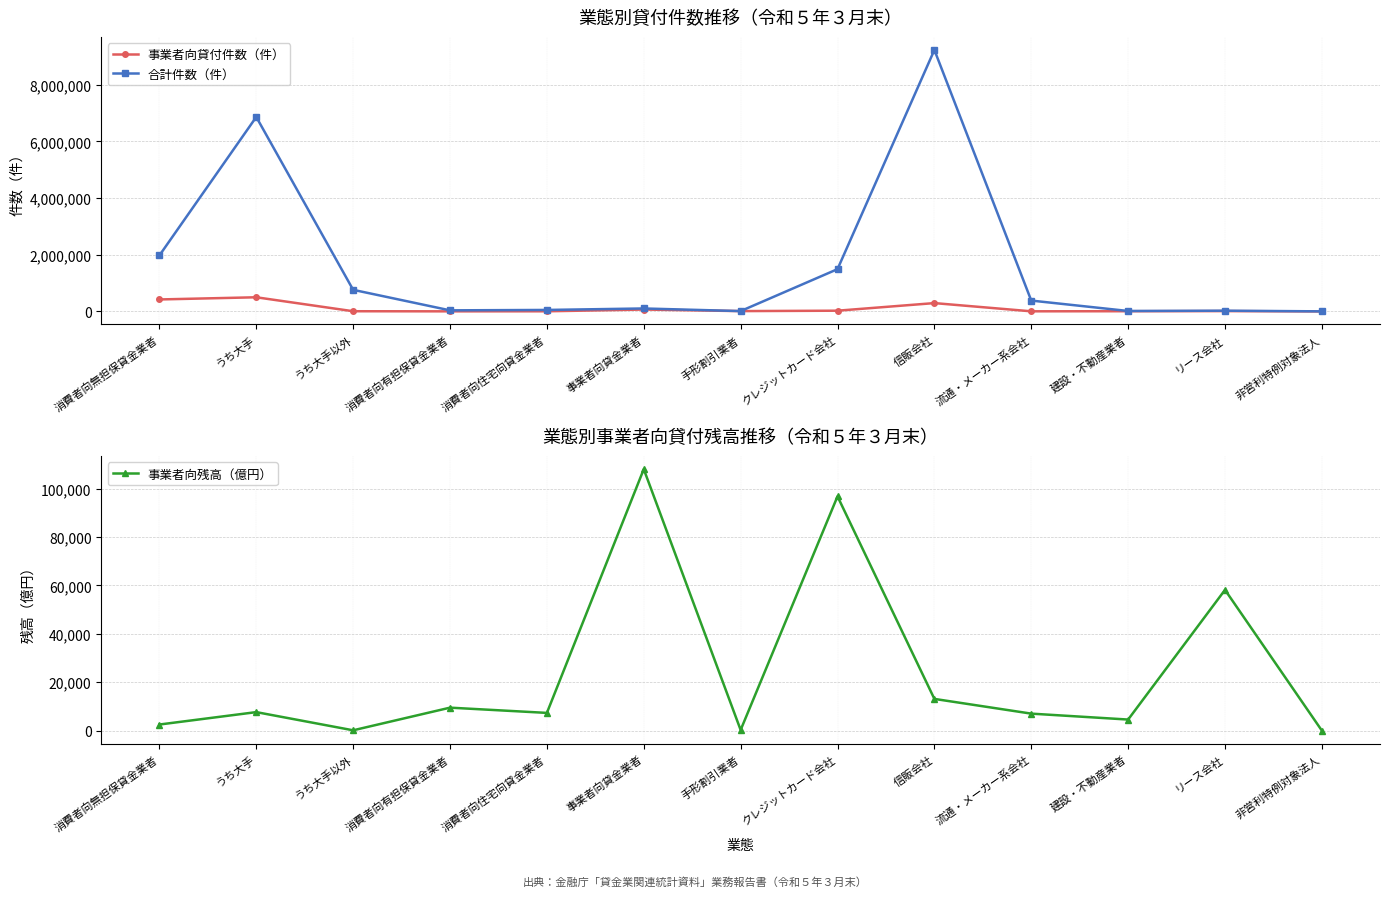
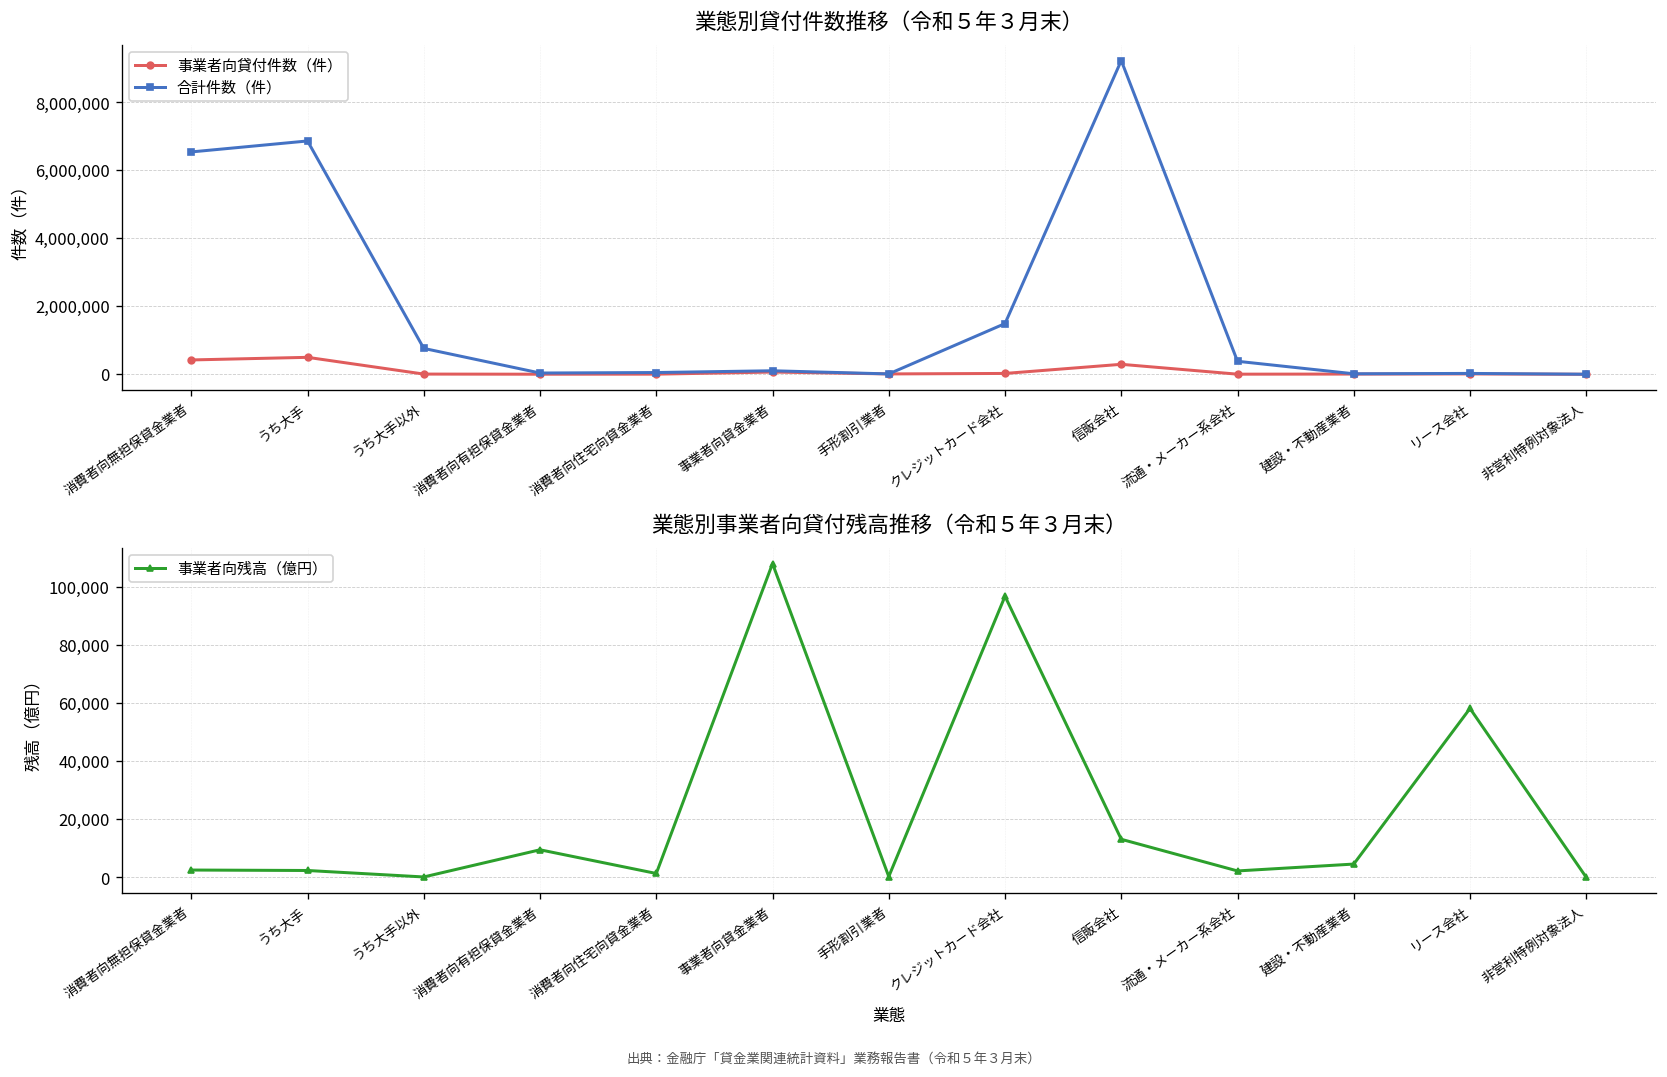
業態別貸付件数推移（令和５年３月末）, 合計件数（件）, 消費者向無担保貸金業者: 2,000,000 -> 6,500,000
業態別事業者向貸付残高推移（令和５年３月末）, うち大手: 8,000 -> 2,000
業態別事業者向貸付残高推移（令和５年３月末）, 消費者向住宅向貸金業者: 7,000 -> 1,000
業態別事業者向貸付残高推移（令和５年３月末）, 流通・メーカー系会社: 7,000 -> 2,000
